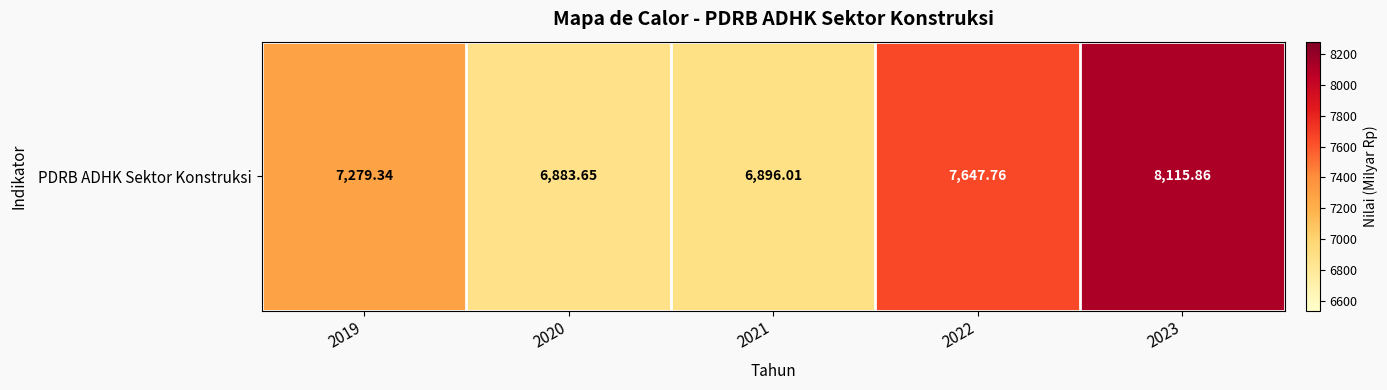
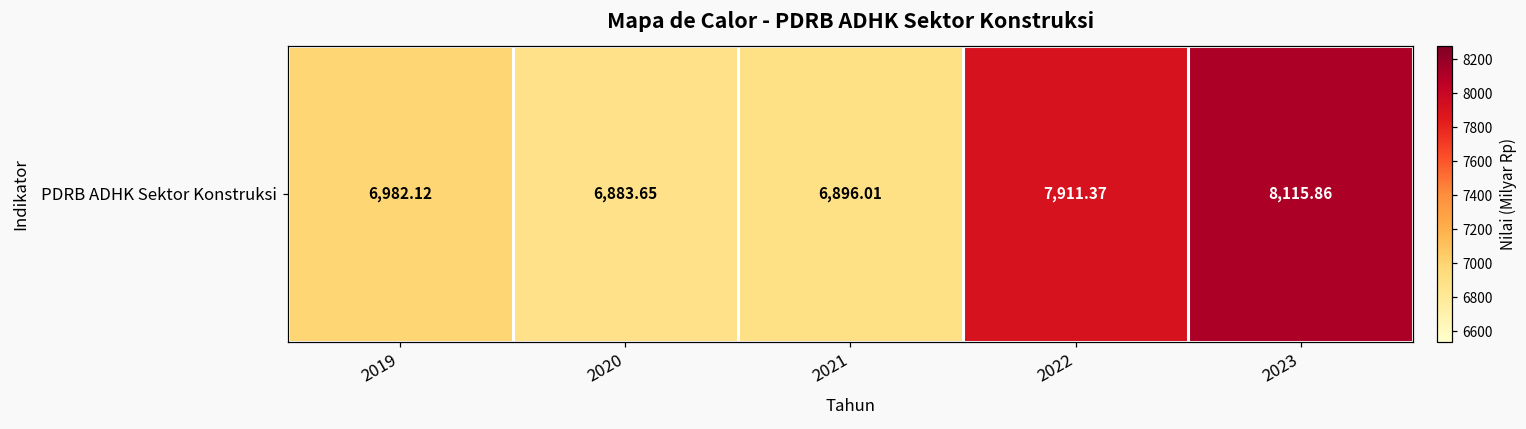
PDRB ADHK Sektor Konstruksi, 2019: 7,279.34 -> 6,982.12
PDRB ADHK Sektor Konstruksi, 2022: 7,647.76 -> 7,911.37
